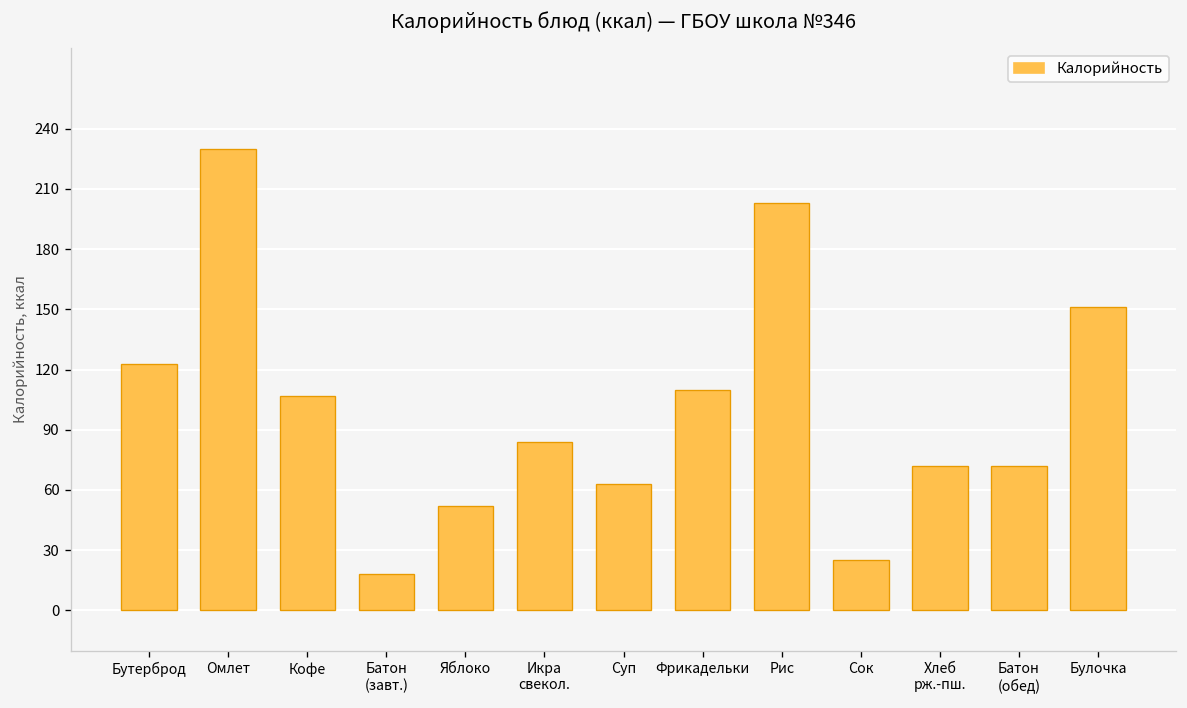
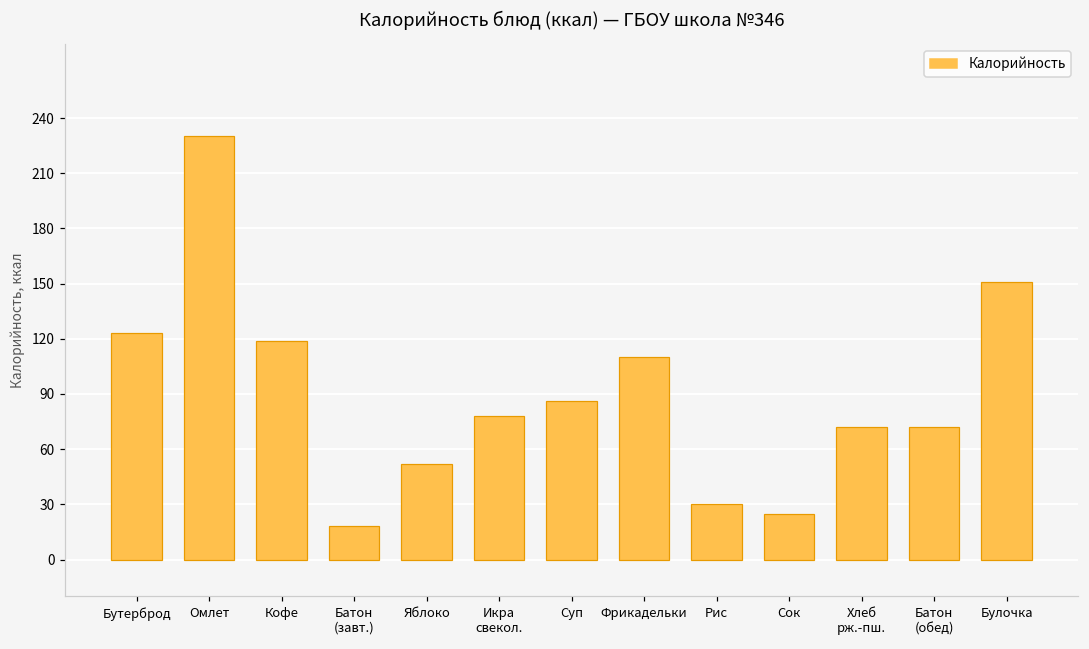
Кофе: 107 -> 119
Икра свекол.: 84 -> 78
Суп: 63 -> 86
Рис: 203 -> 30
